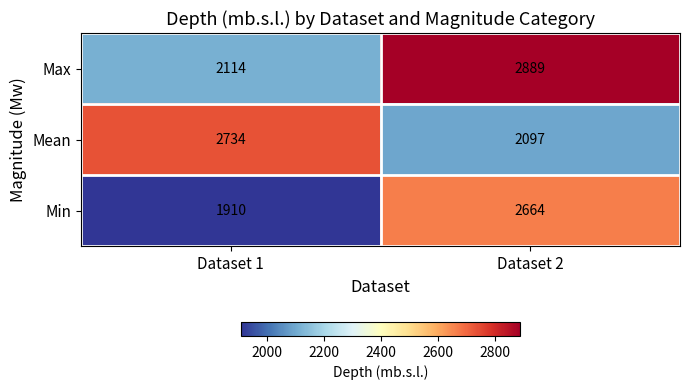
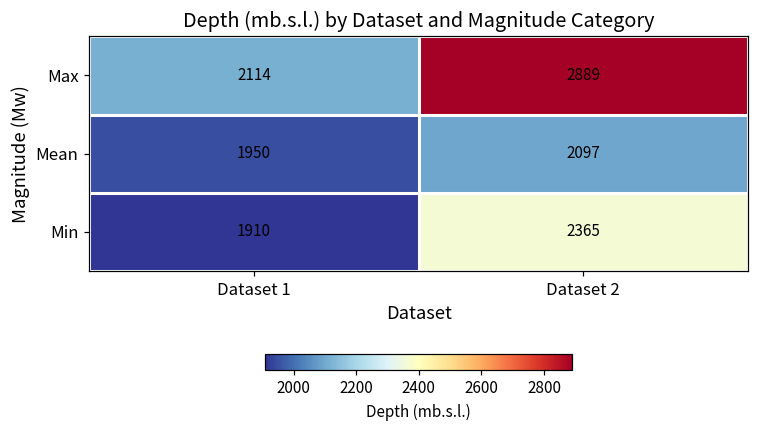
Mean, Dataset 1: 2734 -> 1950
Min, Dataset 2: 2664 -> 2365
